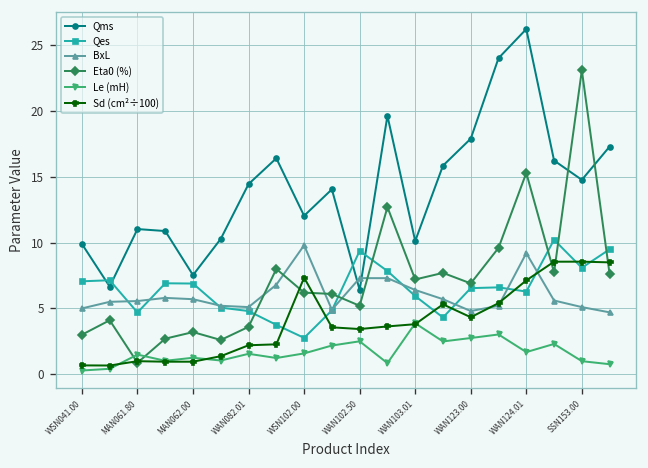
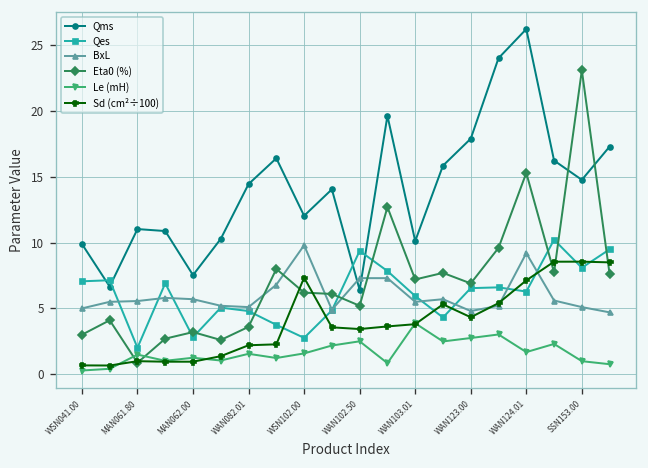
Qes, MAN061.80: 4.7 -> 2.0
Qes, MAN062.00: 6.9 -> 2.8
BxL, WAN103.01: 6.4 -> 5.5
